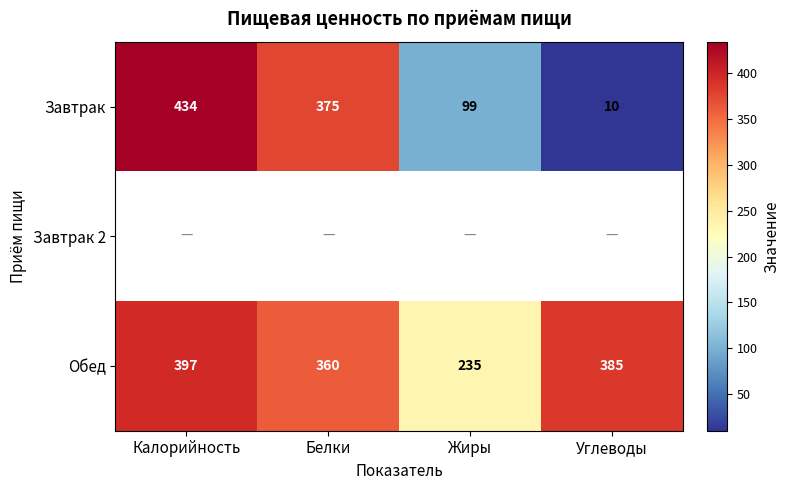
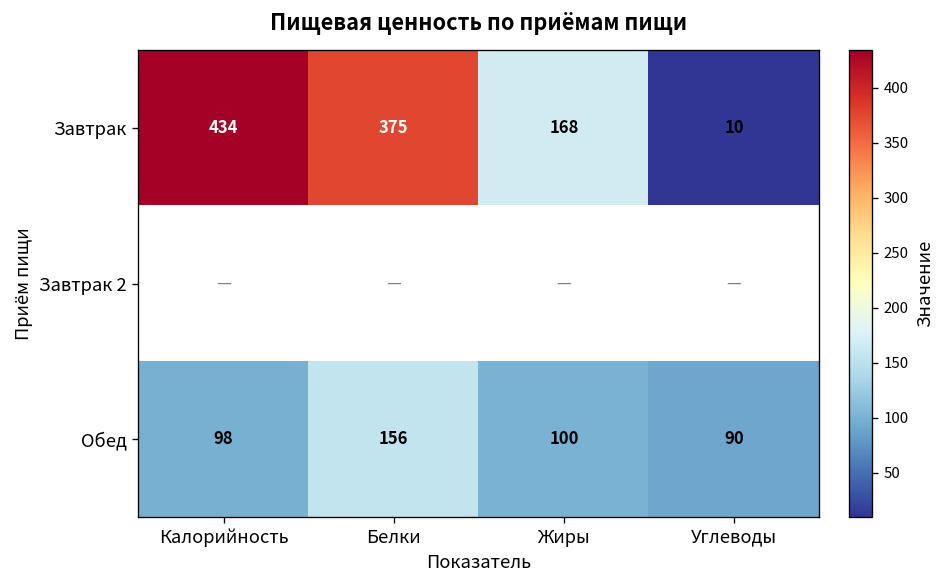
Завтрак, Жиры: 99 -> 168
Обед, Калорийность: 397 -> 98
Обед, Белки: 360 -> 156
Обед, Жиры: 235 -> 100
Обед, Углеводы: 385 -> 90
